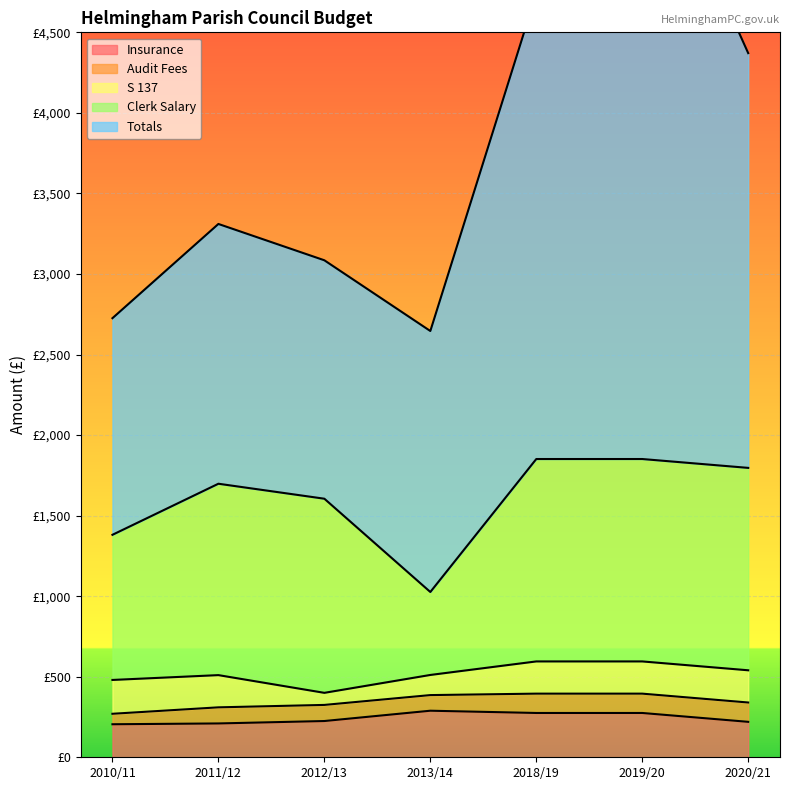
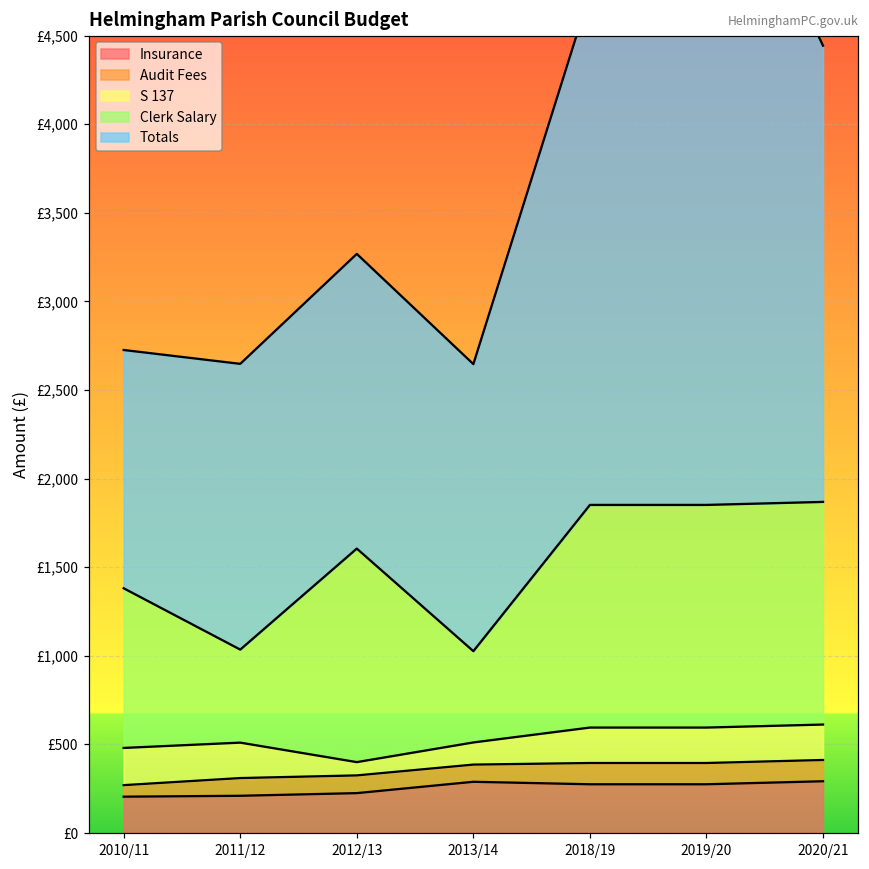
Clerk Salary, 2011/12: £1,190 -> £530
Totals, 2012/13: £1,480 -> £1,660
Insurance, 2020/21: £220 -> £290
